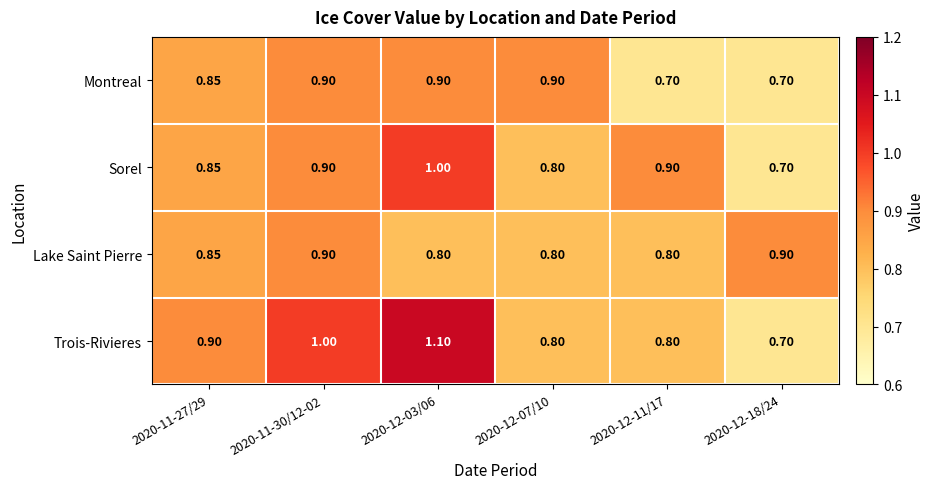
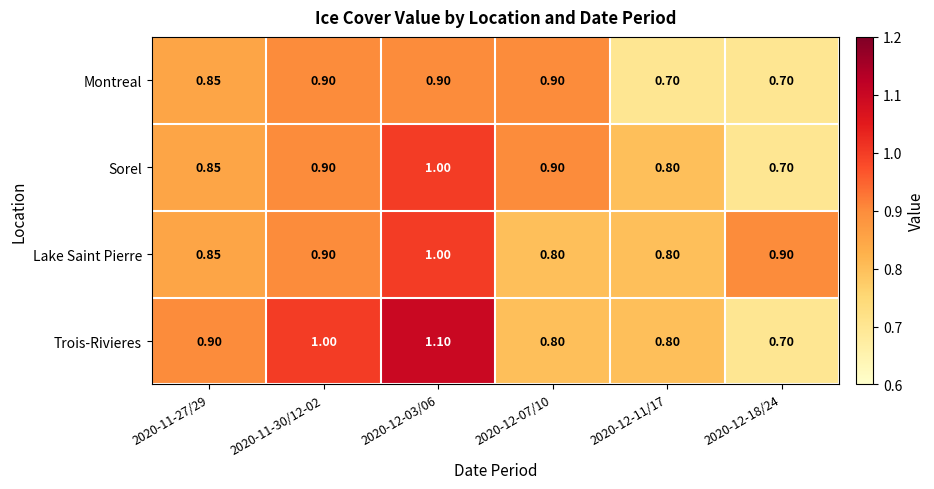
Sorel, 2020-12-07/10: 0.80 -> 0.90
Sorel, 2020-12-11/17: 0.90 -> 0.80
Lake Saint Pierre, 2020-12-03/06: 0.80 -> 1.00
